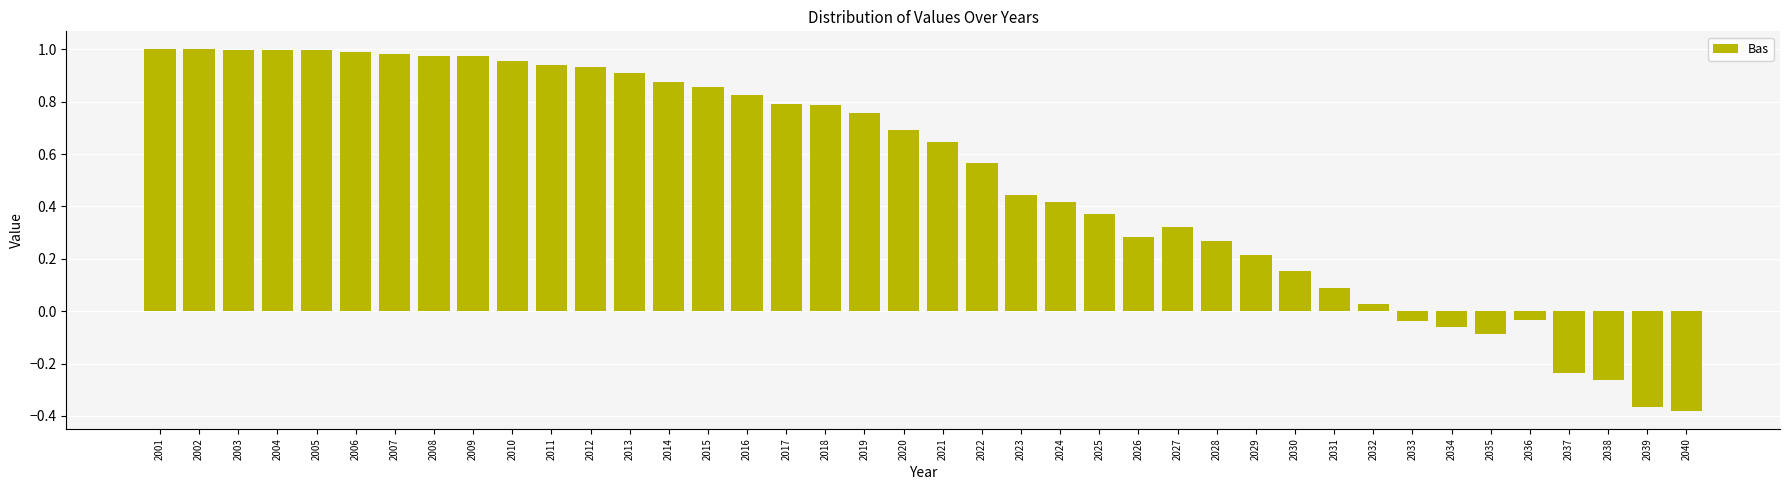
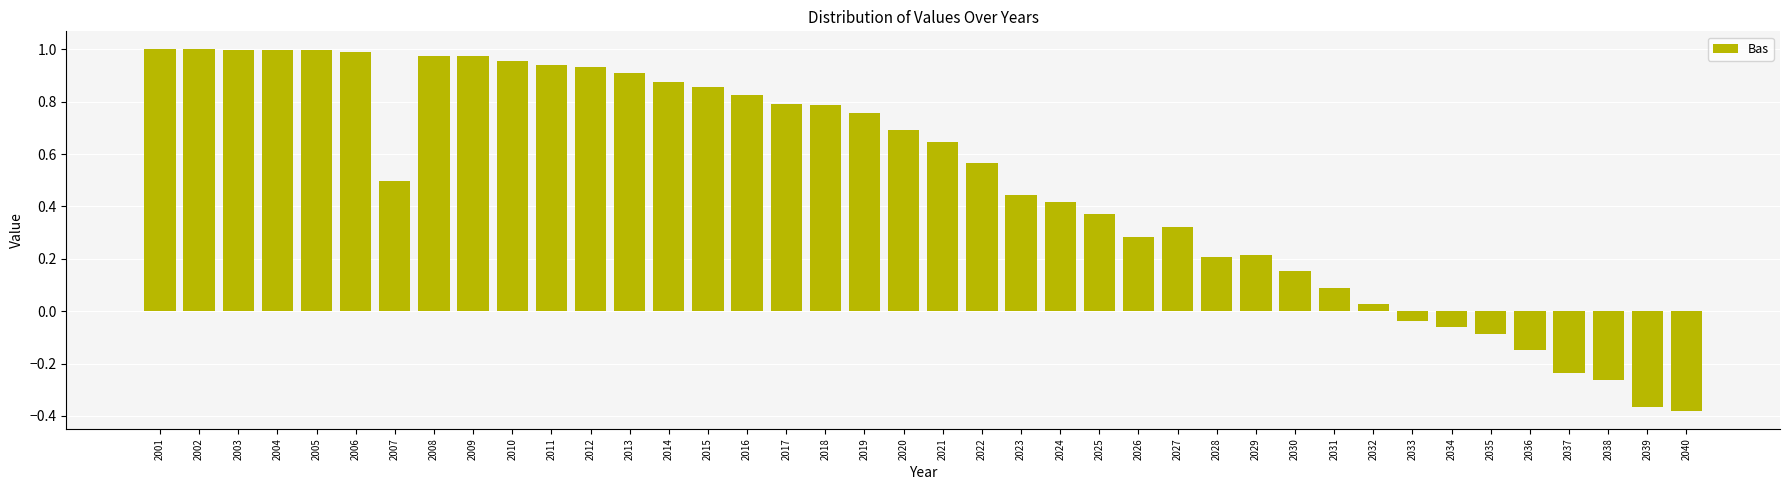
2007: 0.98 -> 0.50
2028: 0.27 -> 0.21
2036: -0.03 -> -0.15
